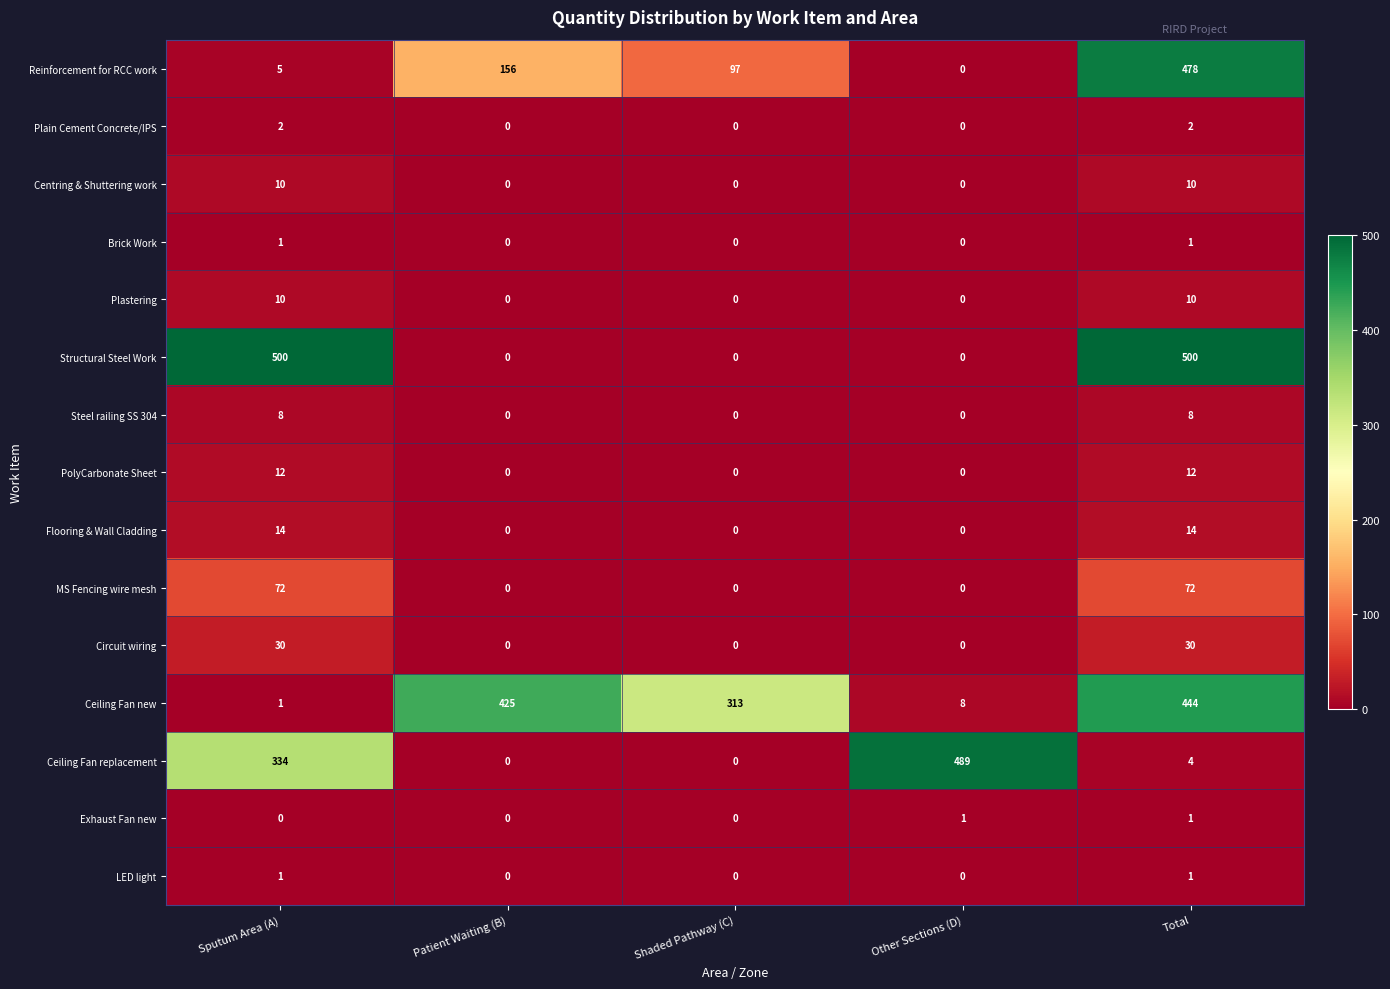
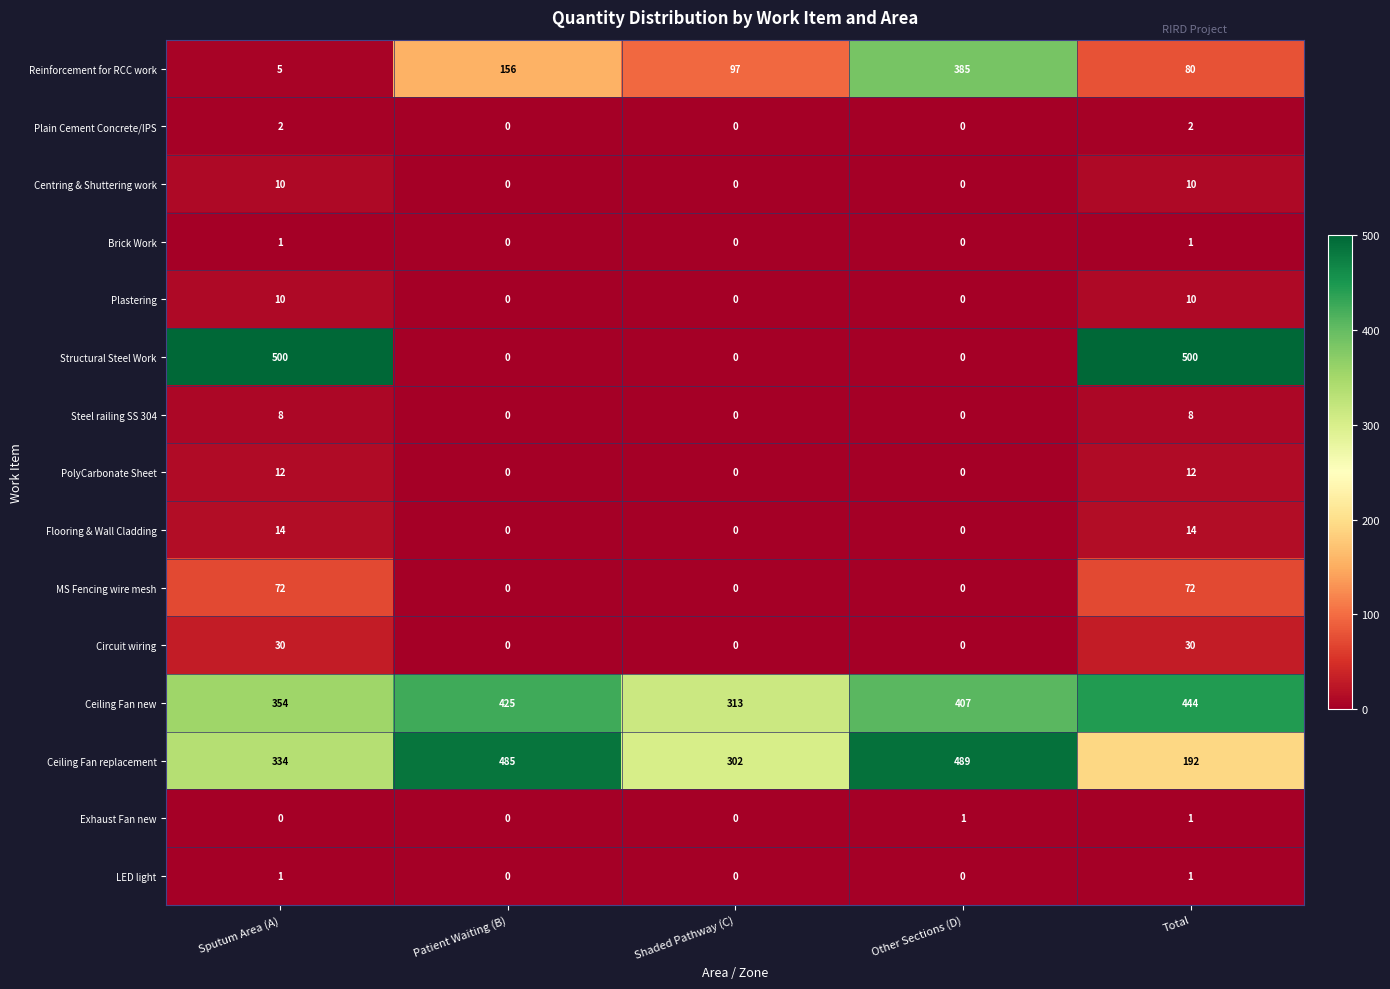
Reinforcement for RCC work, Other Sections (D): 0 -> 385
Reinforcement for RCC work, Total: 478 -> 80
Ceiling Fan new, Sputum Area (A): 1 -> 354
Ceiling Fan new, Other Sections (D): 8 -> 407
Ceiling Fan replacement, Patient Waiting (B): 0 -> 485
Ceiling Fan replacement, Shaded Pathway (C): 0 -> 302
Ceiling Fan replacement, Total: 4 -> 192
